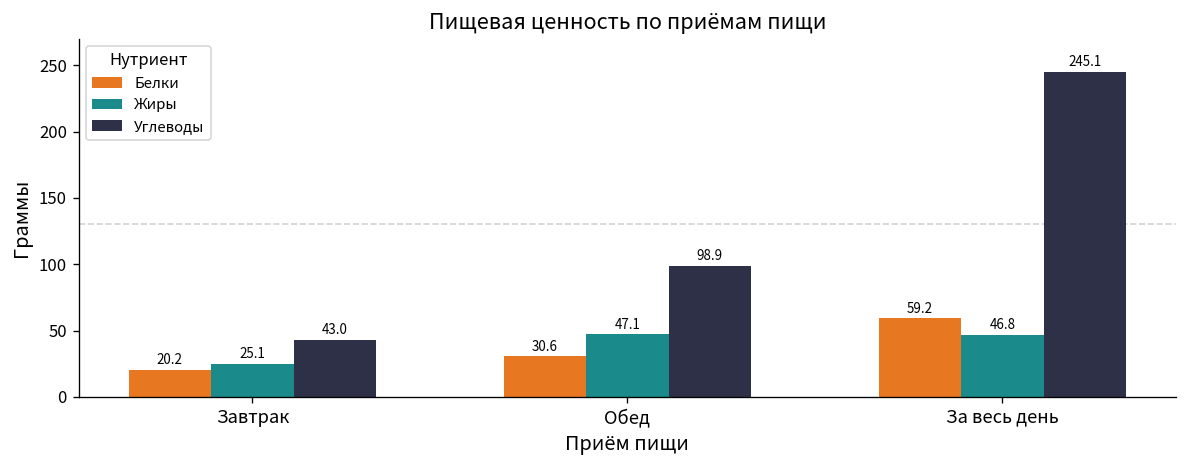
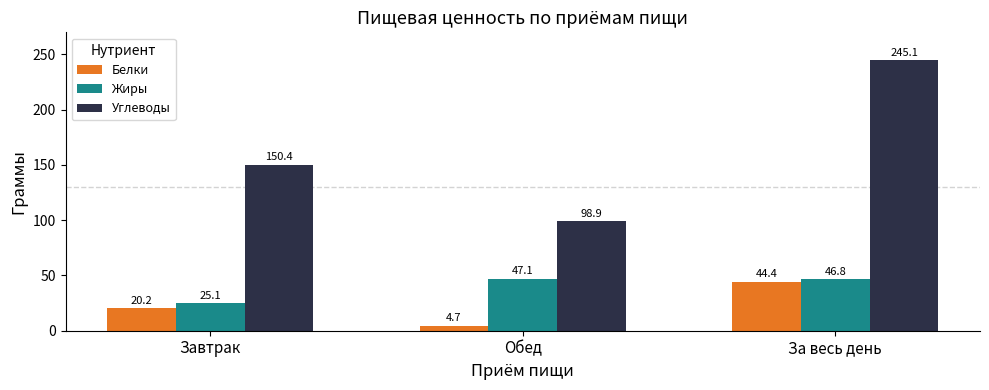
Углеводы, Завтрак: 43.0 -> 150.4
Белки, Обед: 30.6 -> 4.7
Белки, За весь день: 59.2 -> 44.4
